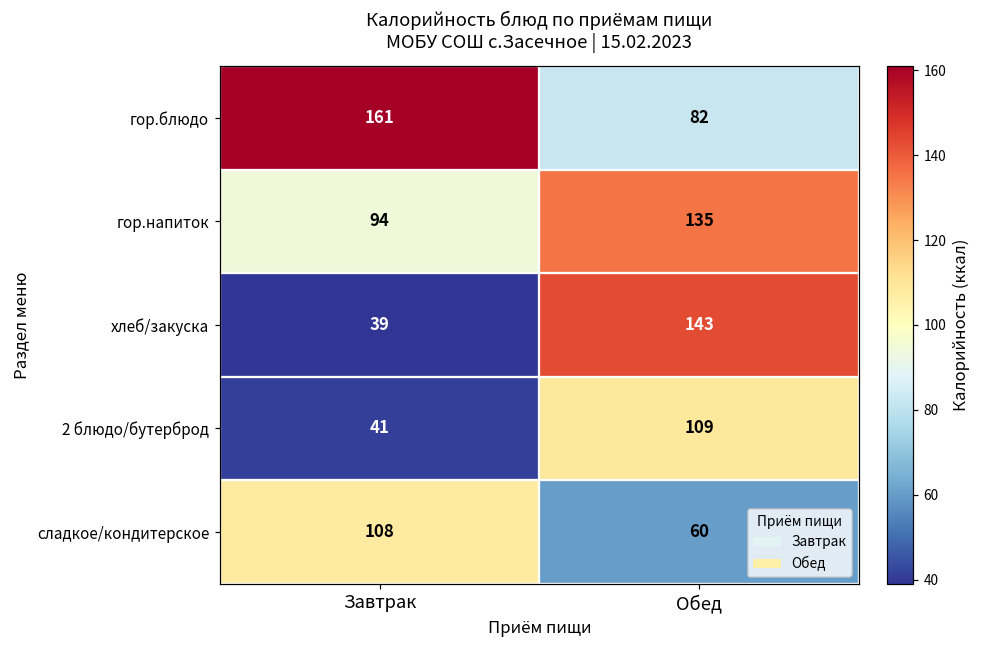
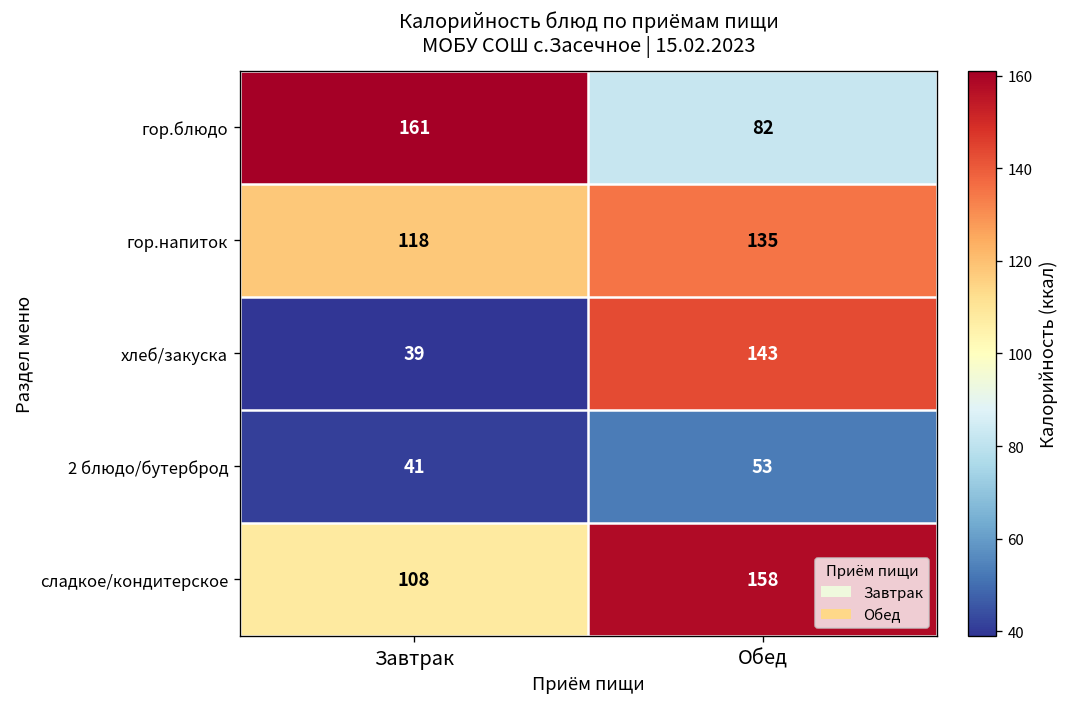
гор.напиток, Завтрак: 94 -> 118
2 блюдо/бутерброд, Обед: 109 -> 53
сладкое/кондитерское, Обед: 60 -> 158
